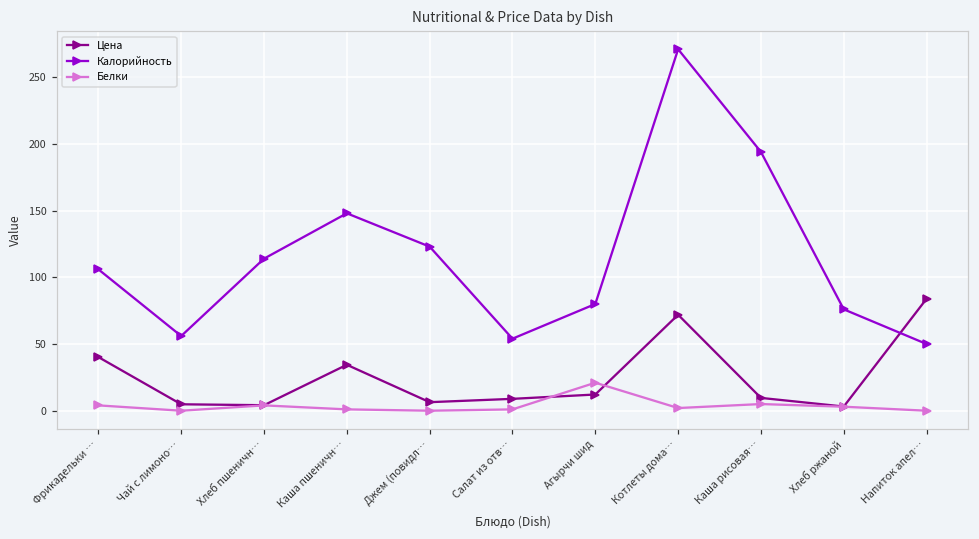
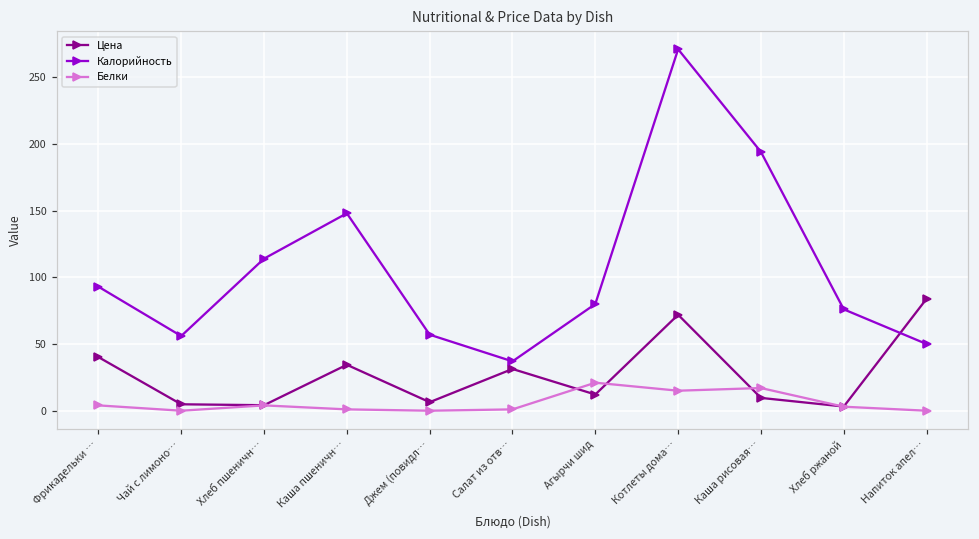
Калорийность, Фрикадельки …: 106 -> 93
Калорийность, Джем (повидл…: 123 -> 57
Цена, Салат из отв…: 9 -> 31
Калорийность, Салат из отв…: 54 -> 37
Белки, Котлеты дома…: 2 -> 15
Белки, Каша рисовая…: 5 -> 17
